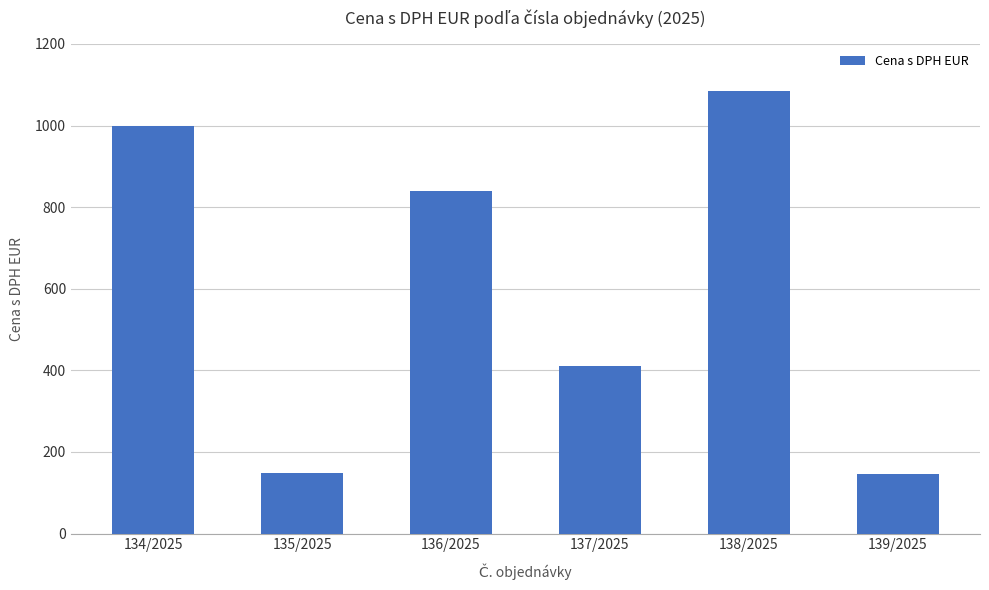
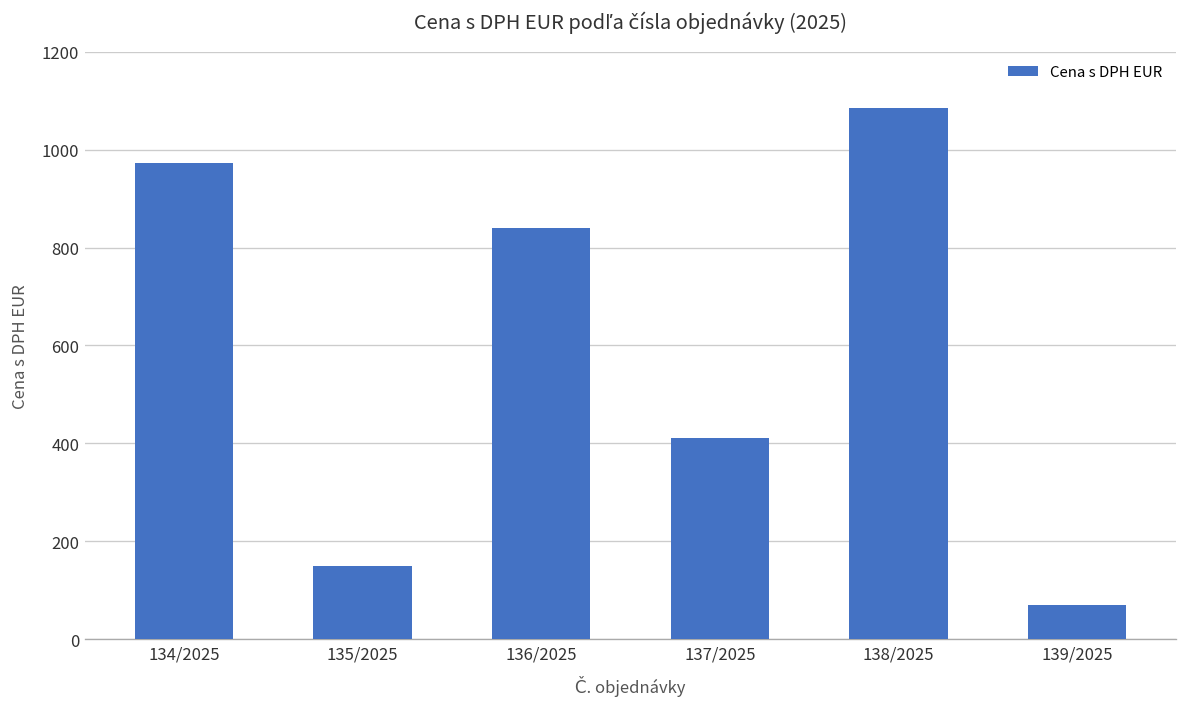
134/2025: 1000 -> 970
139/2025: 150 -> 70
